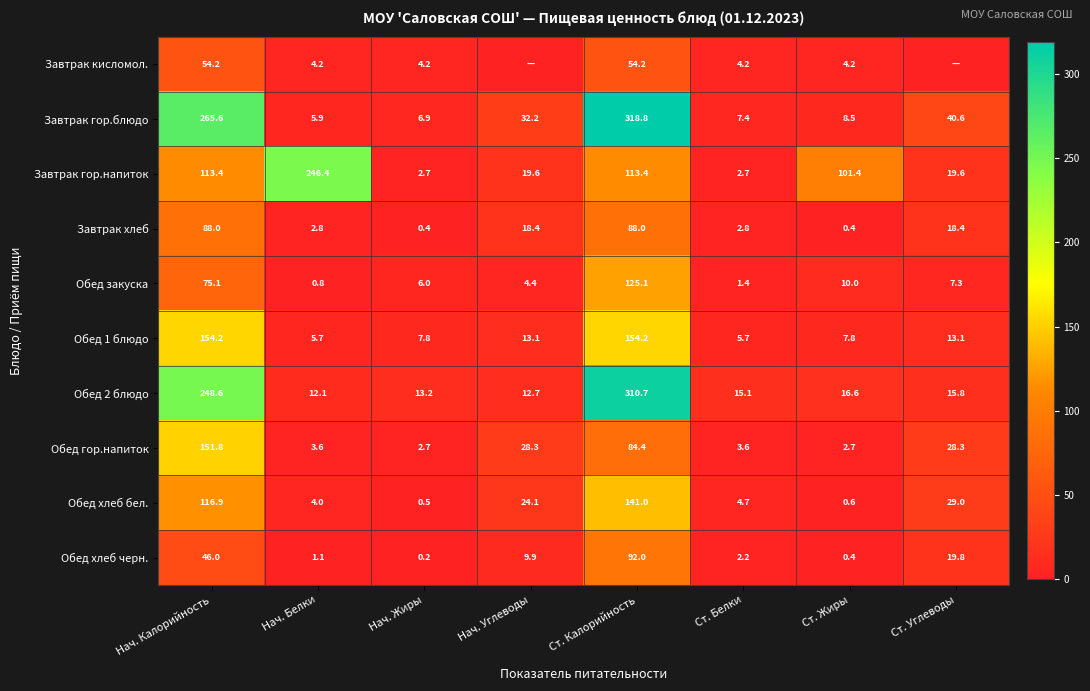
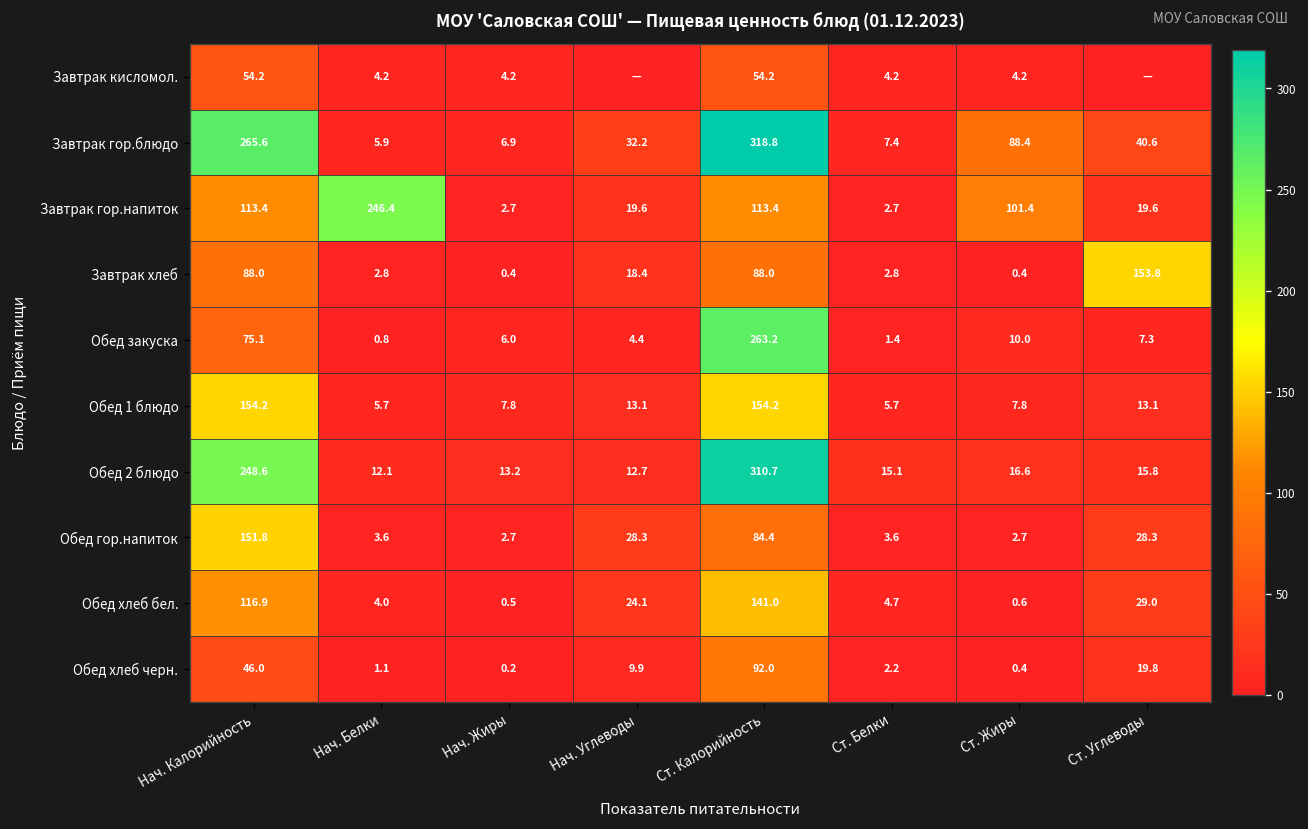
Завтрак гор.блюдо, Ст. Жиры: 8.5 -> 88.4
Завтрак хлеб, Ст. Углеводы: 18.4 -> 153.8
Обед закуска, Ст. Калорийность: 125.1 -> 263.2
